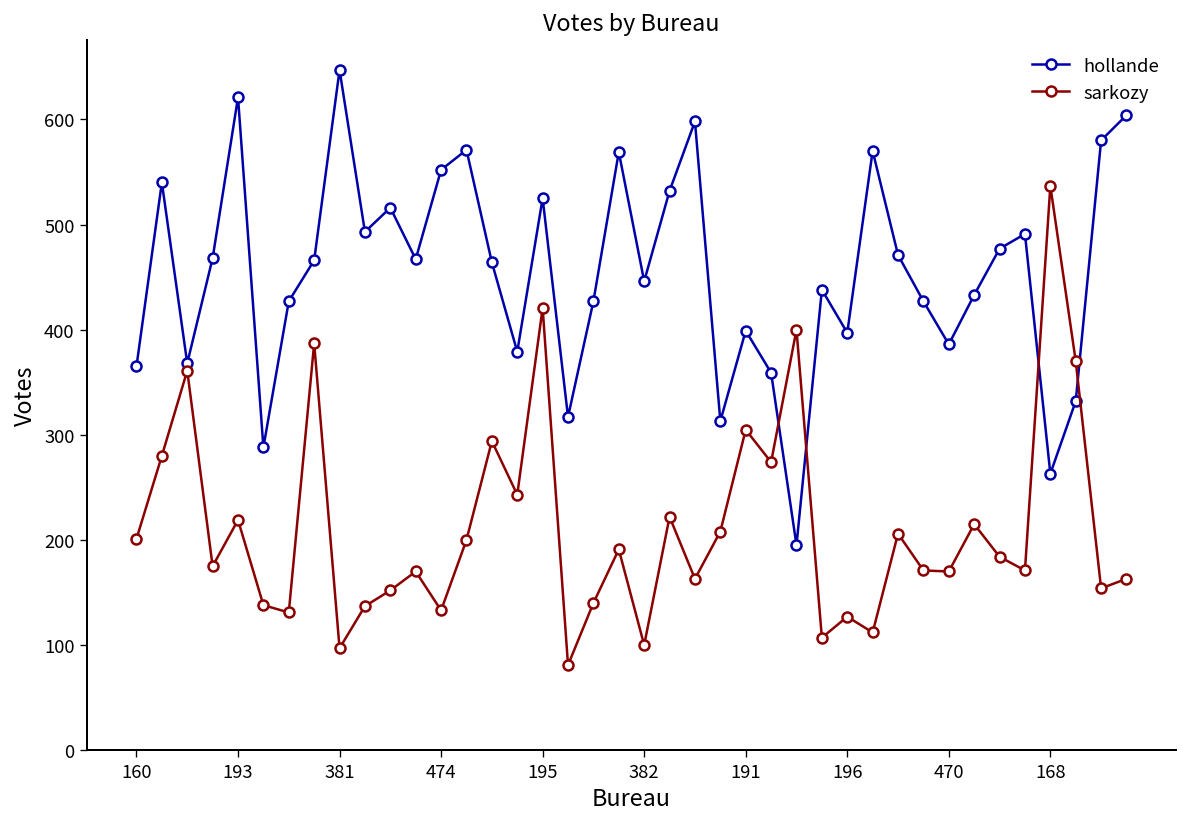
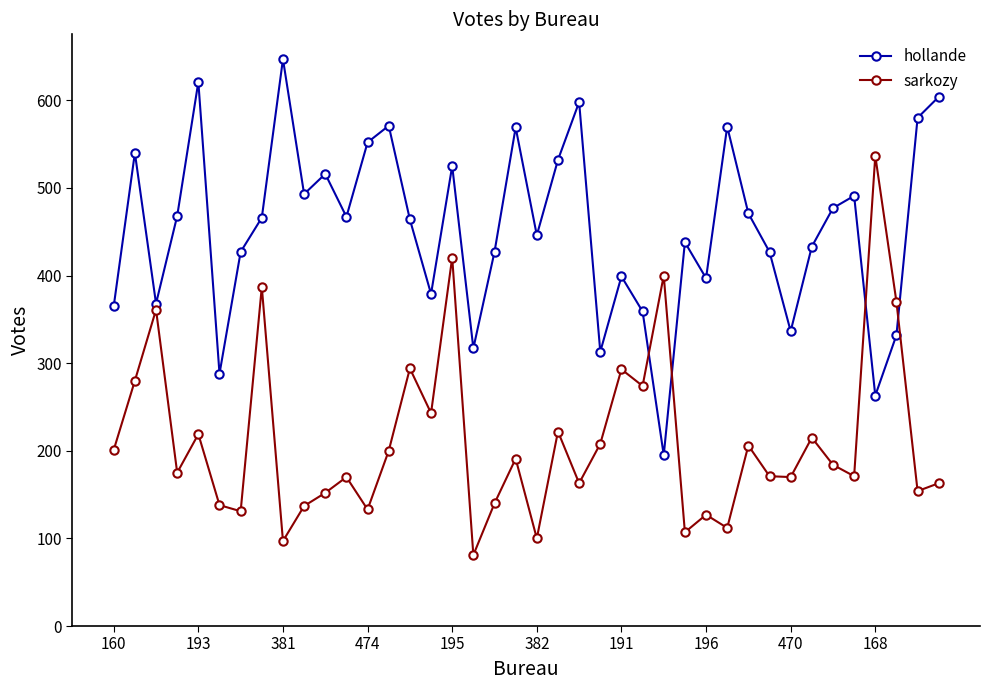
sarkozy, 191: 300 -> 290
hollande, 470: 390 -> 340
